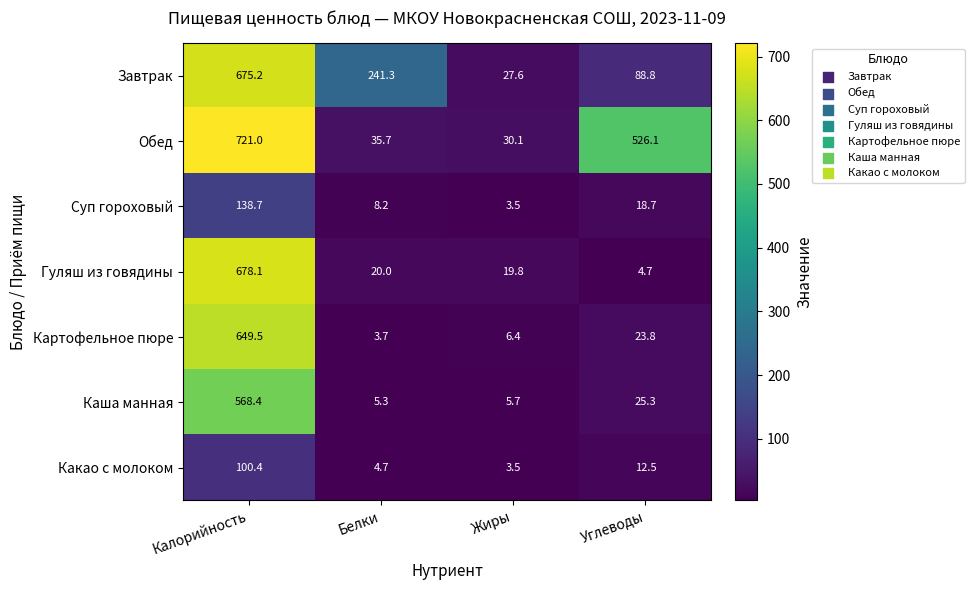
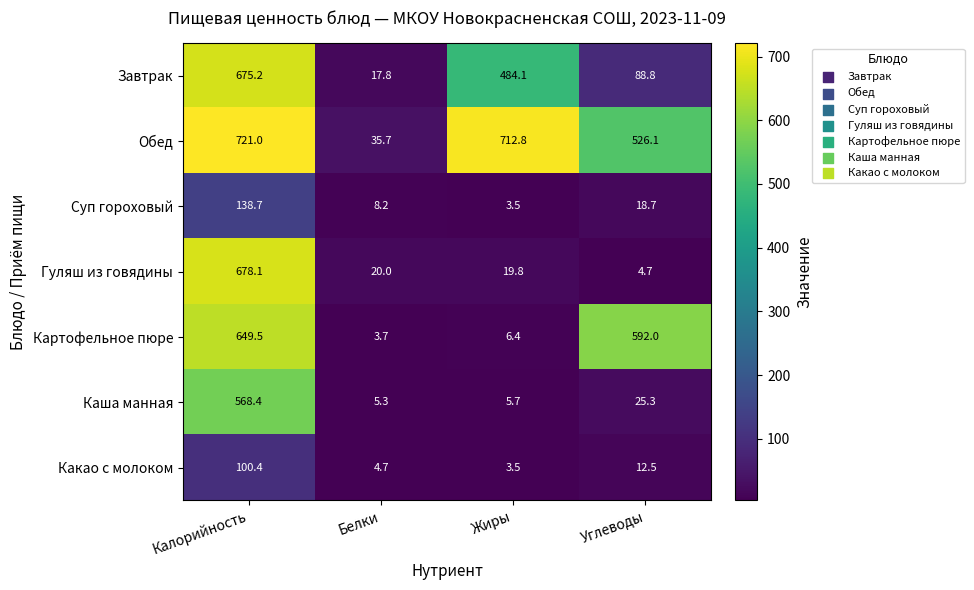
Завтрак, Белки: 241.3 -> 17.8
Завтрак, Жиры: 27.6 -> 484.1
Обед, Жиры: 30.1 -> 712.8
Картофельное пюре, Углеводы: 23.8 -> 592.0
